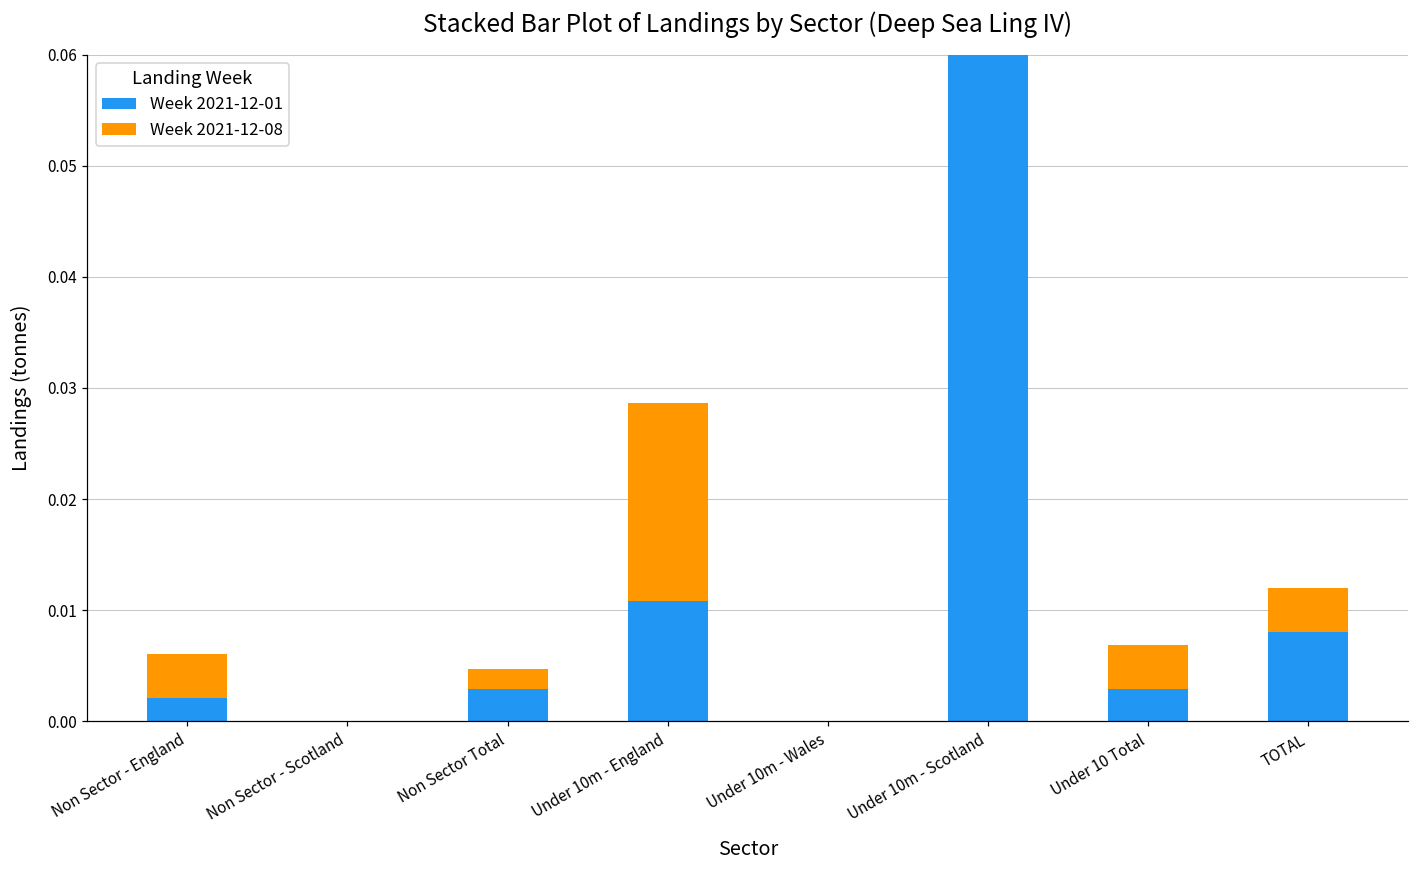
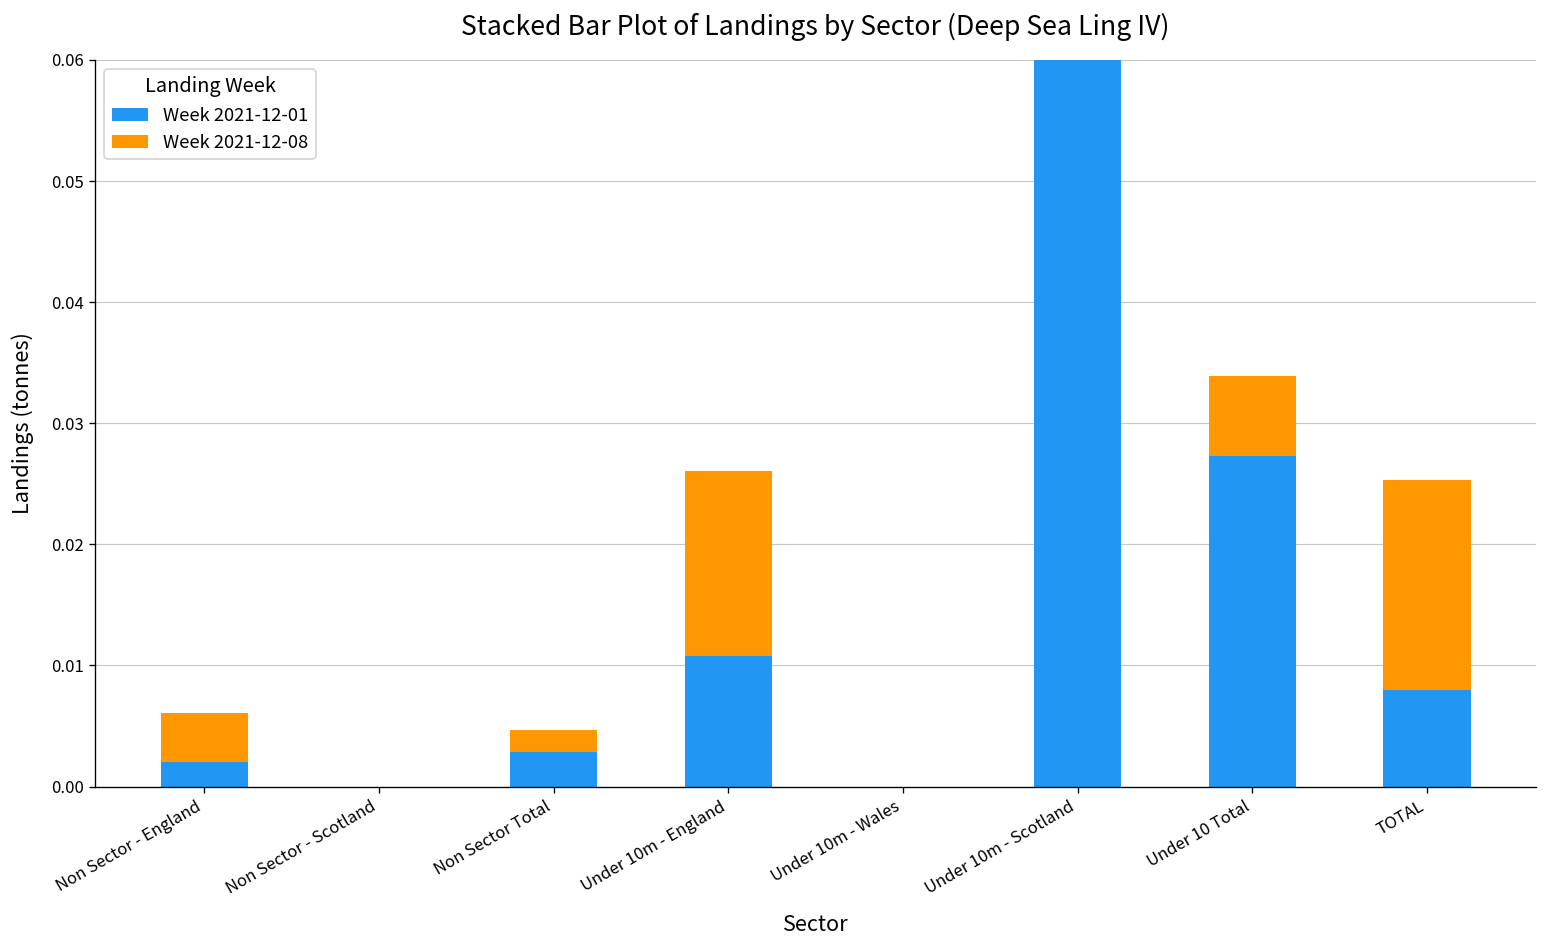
Week 2021-12-08, Under 10m - England: 0.0178 -> 0.0153
Week 2021-12-01, Under 10 Total: 0.0028 -> 0.0273
Week 2021-12-08, Under 10 Total: 0.0040 -> 0.0066
Week 2021-12-08, TOTAL: 0.0040 -> 0.0173
